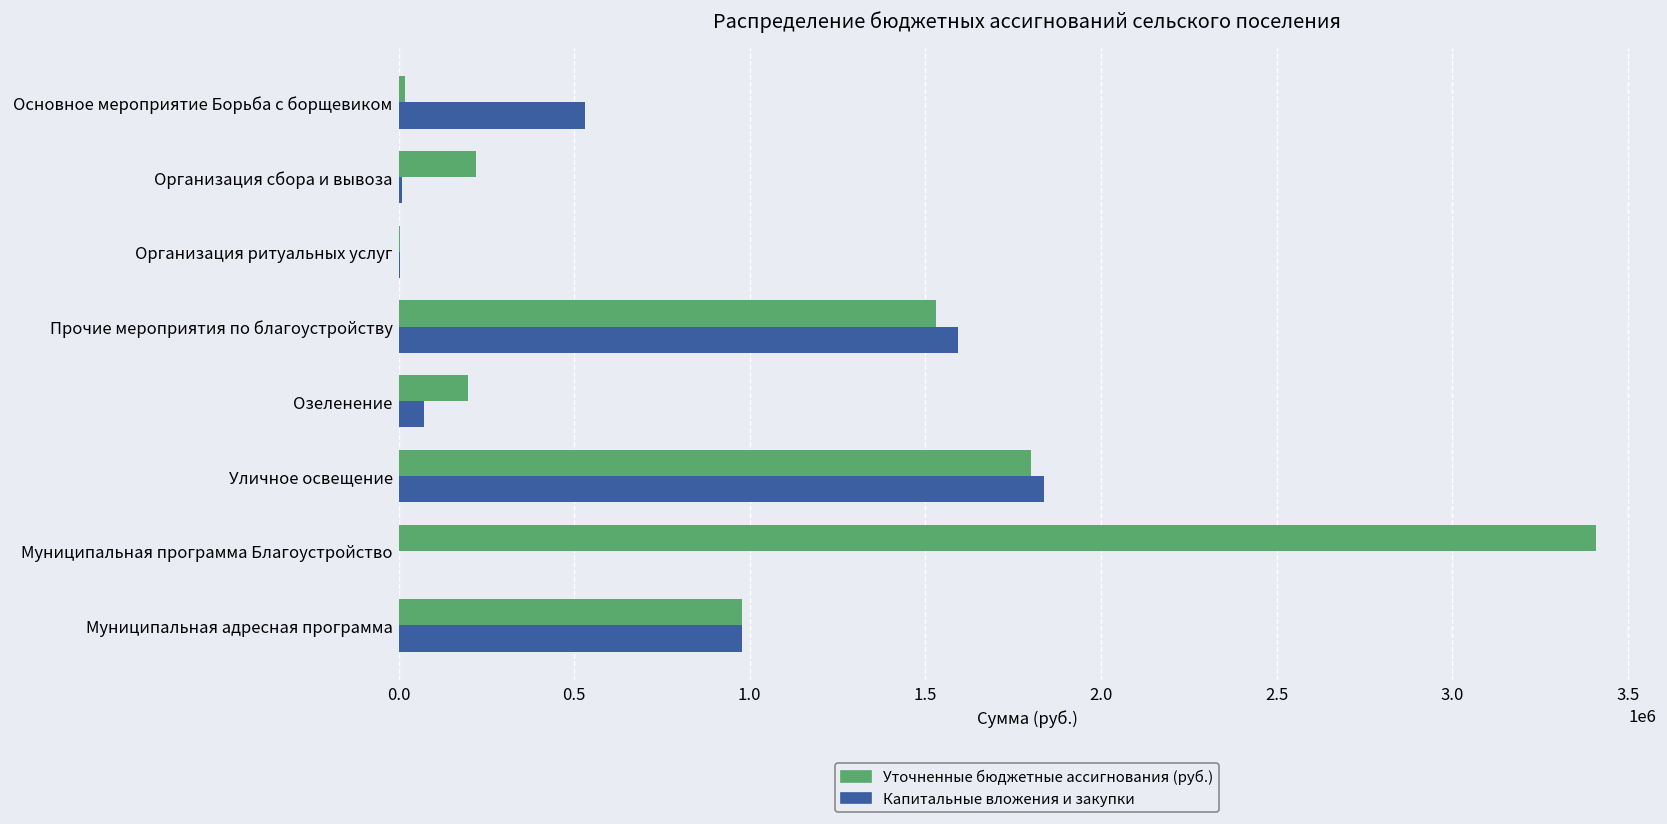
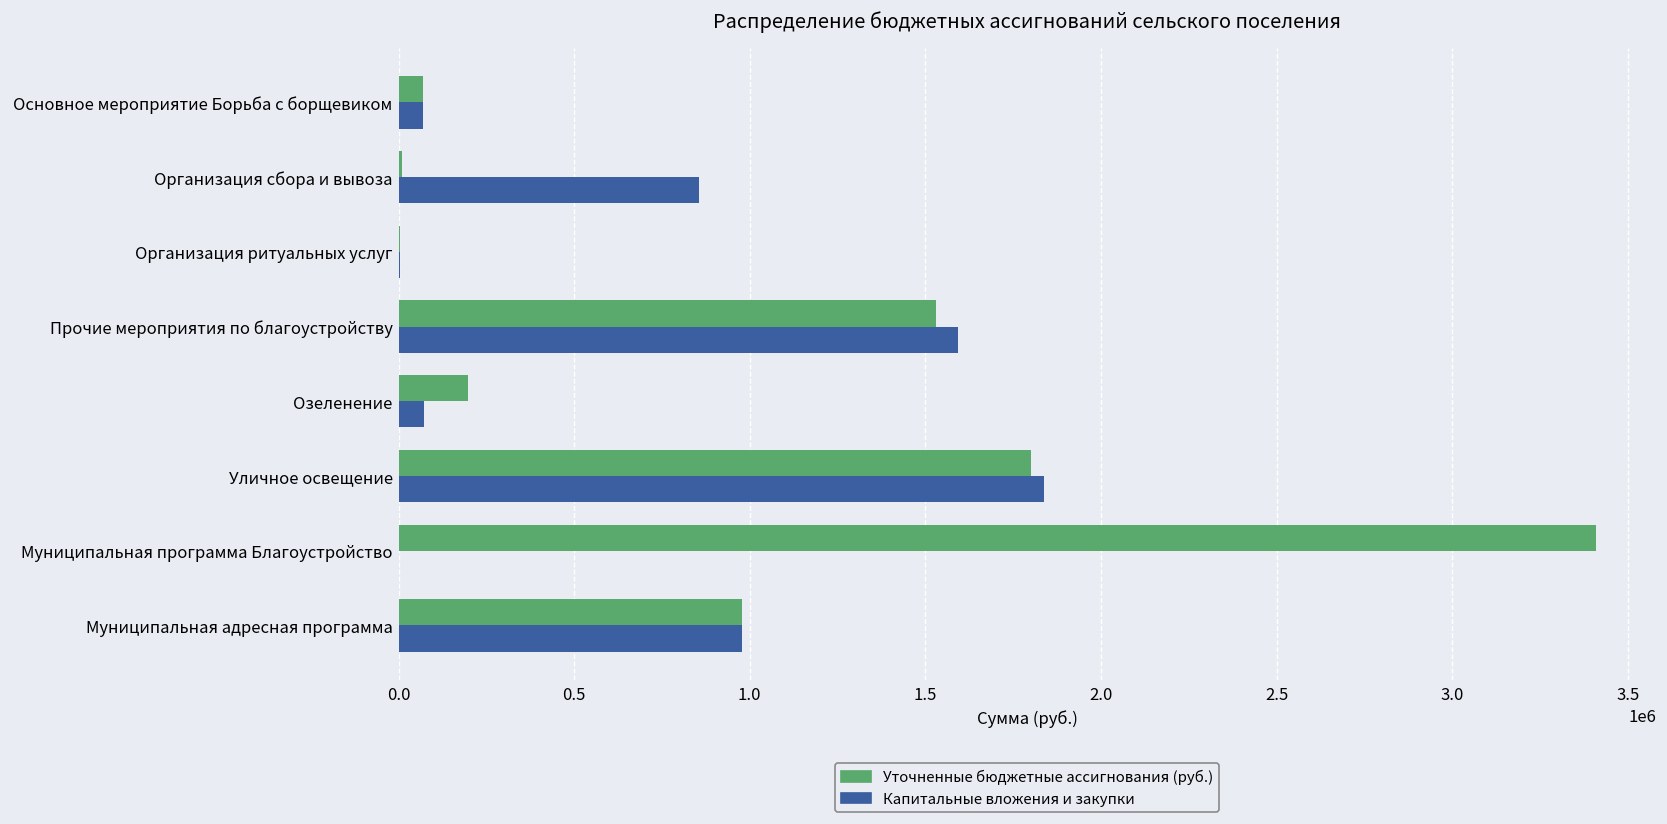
Уточненные бюджетные ассигнования (руб.), Основное мероприятие Борьба с борщевиком: 20000 -> 70000
Капитальные вложения и закупки, Основное мероприятие Борьба с борщевиком: 530000 -> 70000
Уточненные бюджетные ассигнования (руб.), Организация сбора и вывоза: 220000 -> 10000
Капитальные вложения и закупки, Организация сбора и вывоза: 10000 -> 860000
